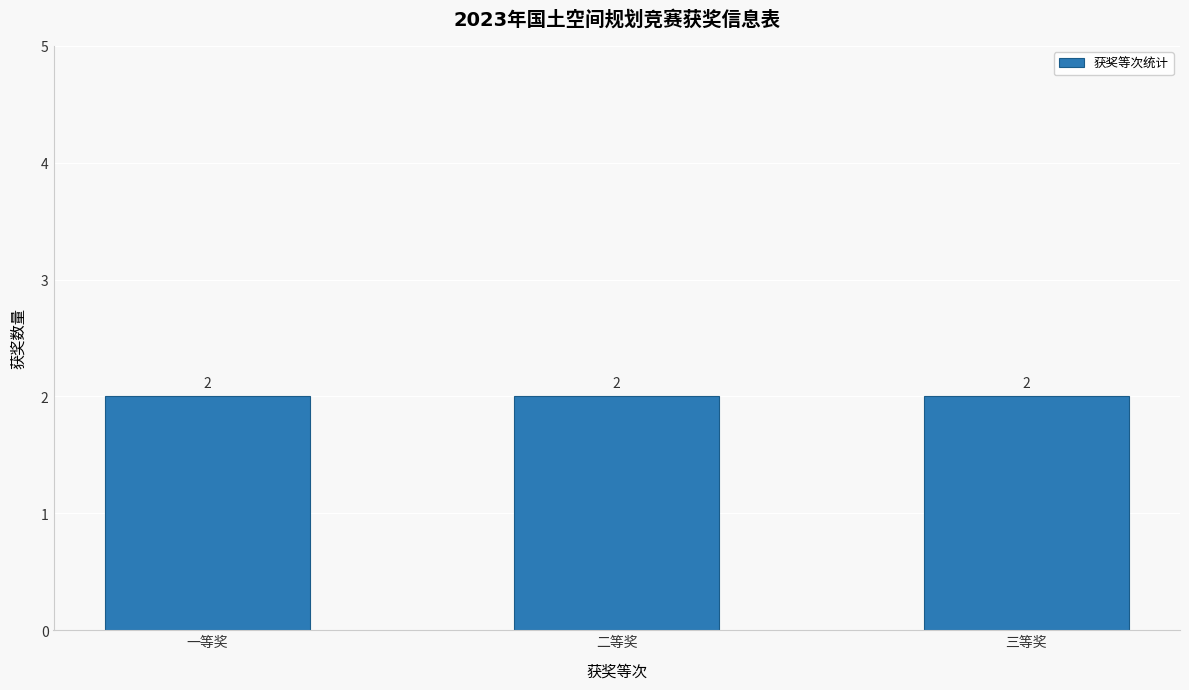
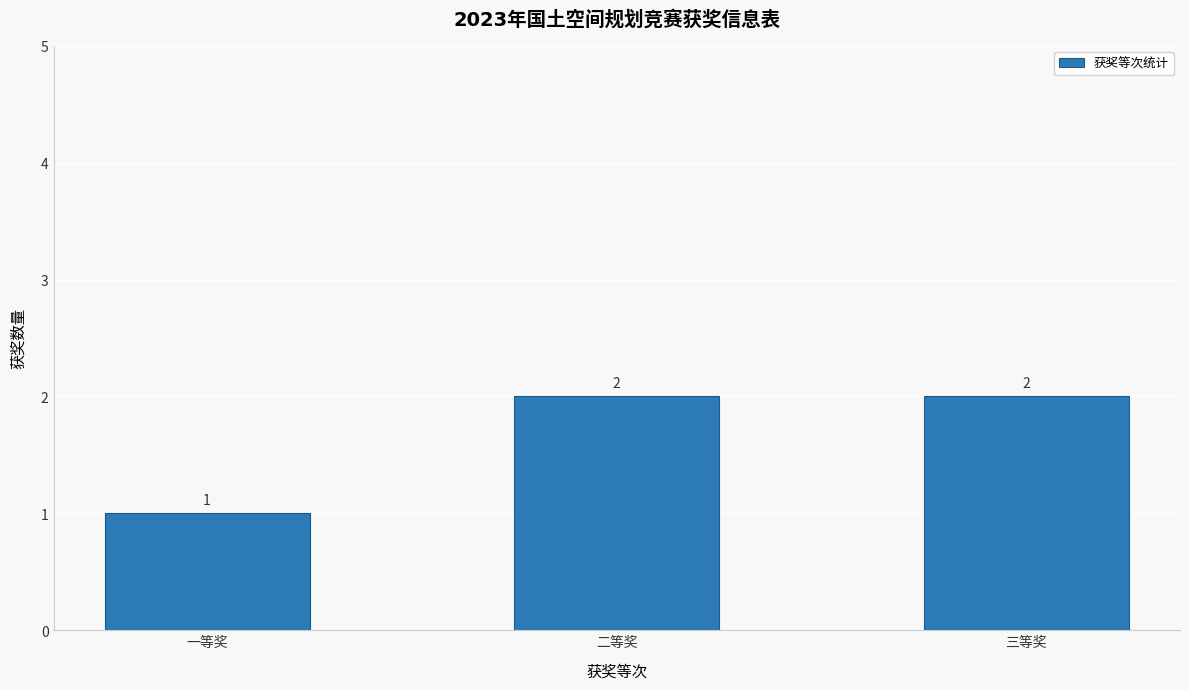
一等奖: 2 -> 1
